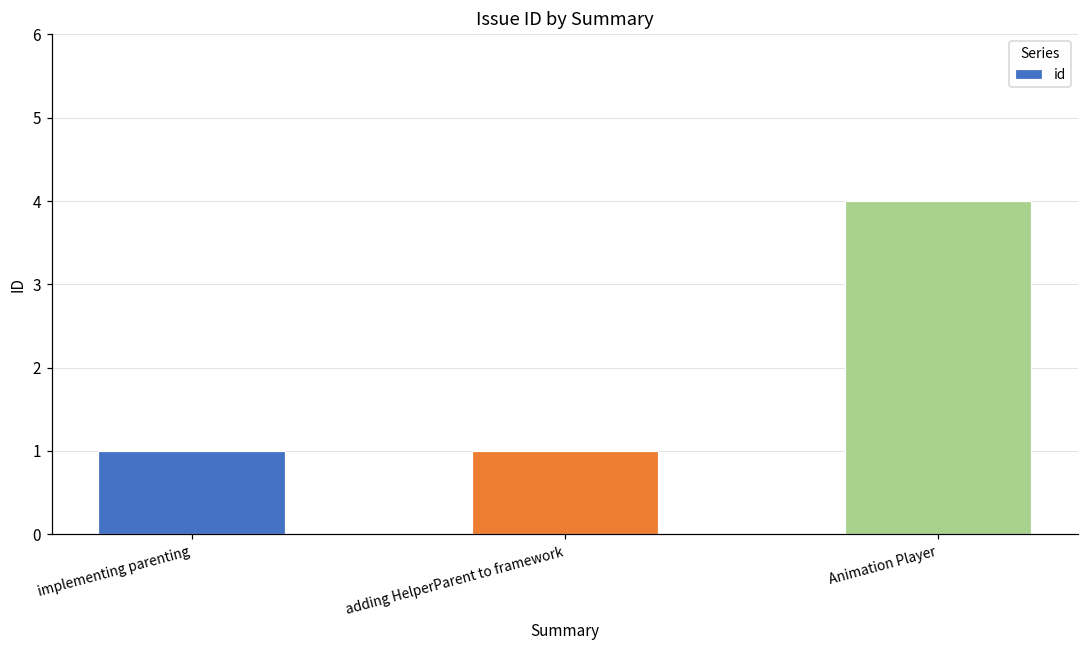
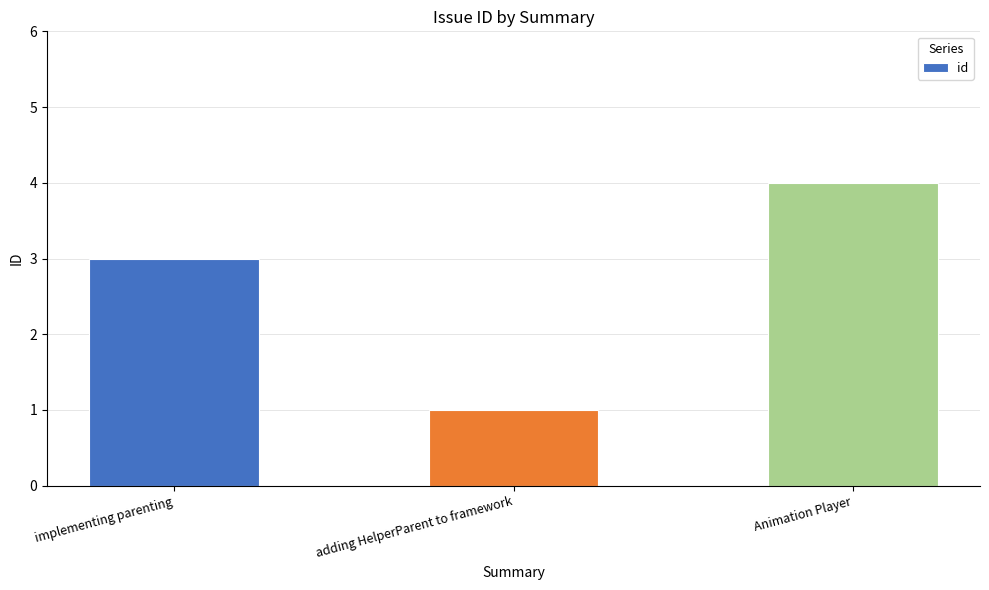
implementing parenting: 1 -> 3
